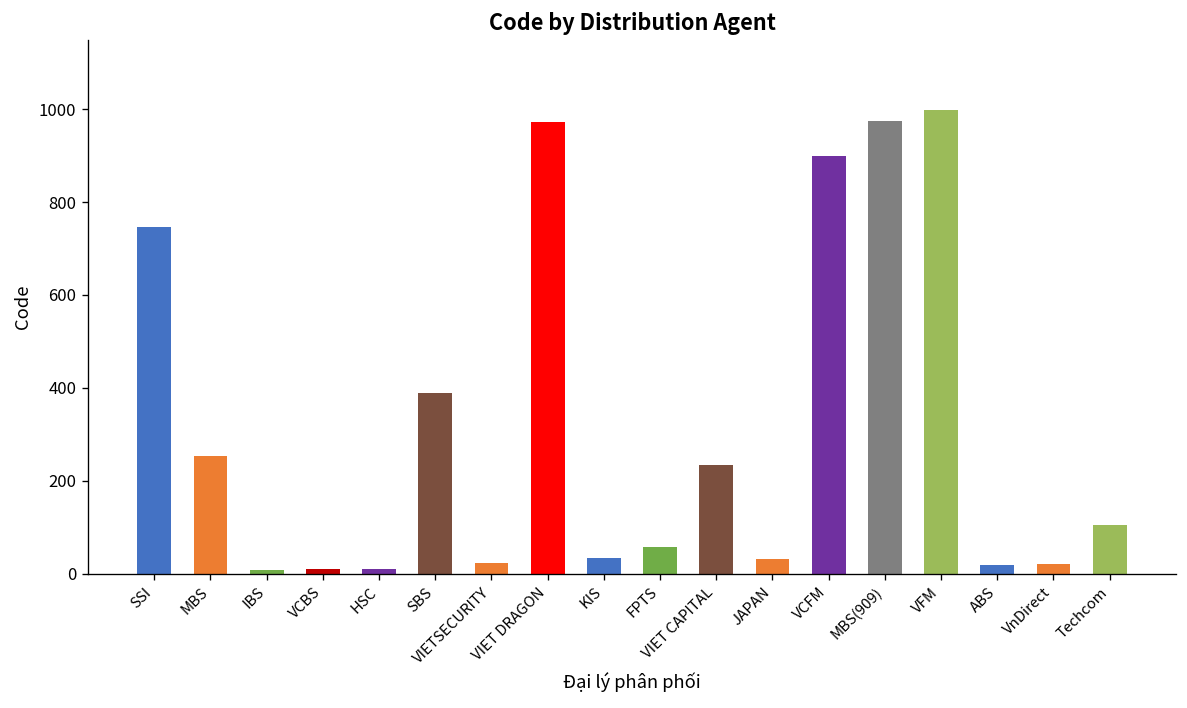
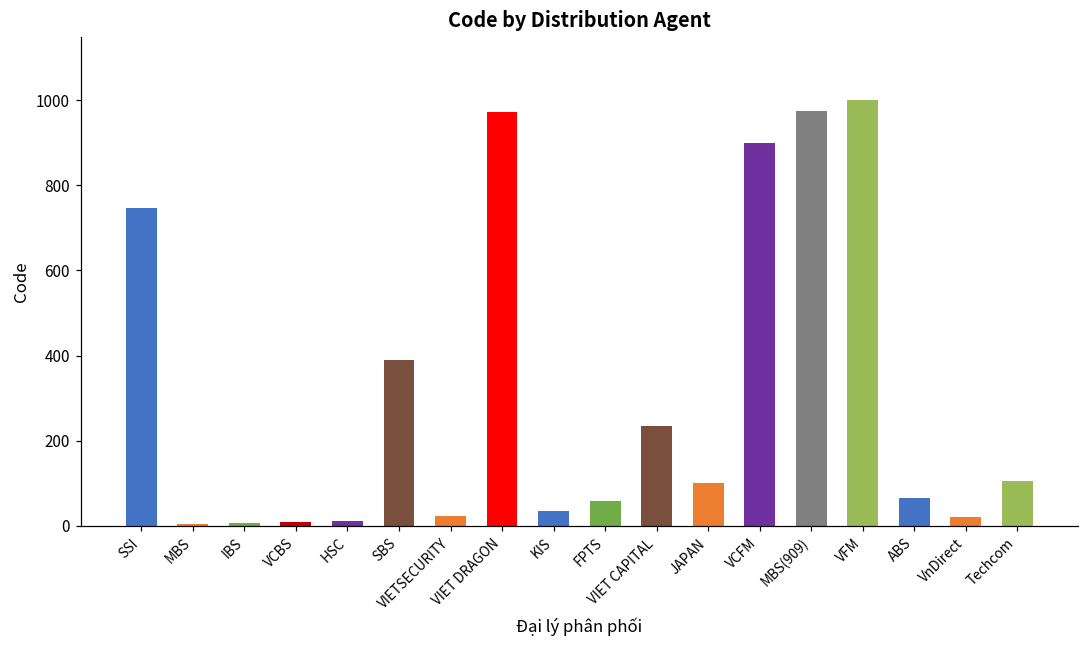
MBS: 250 -> 10
JAPAN: 30 -> 100
ABS: 20 -> 70
